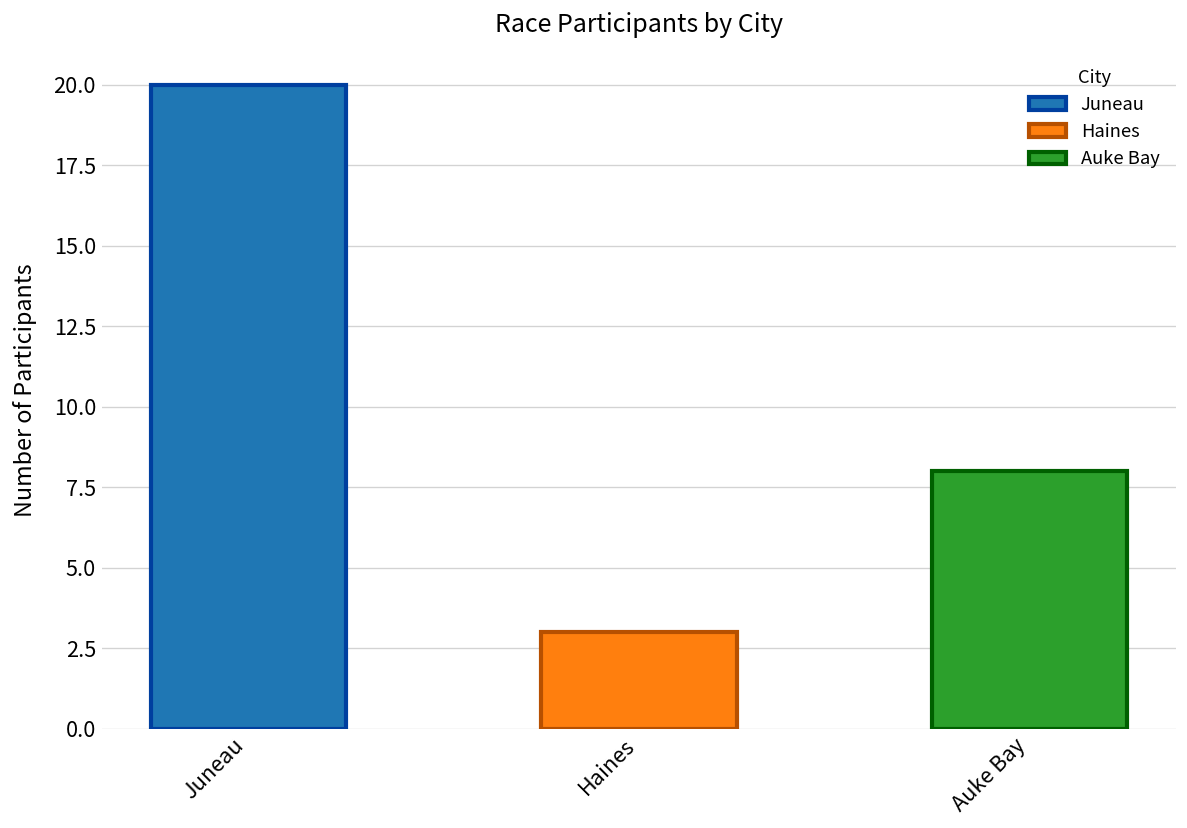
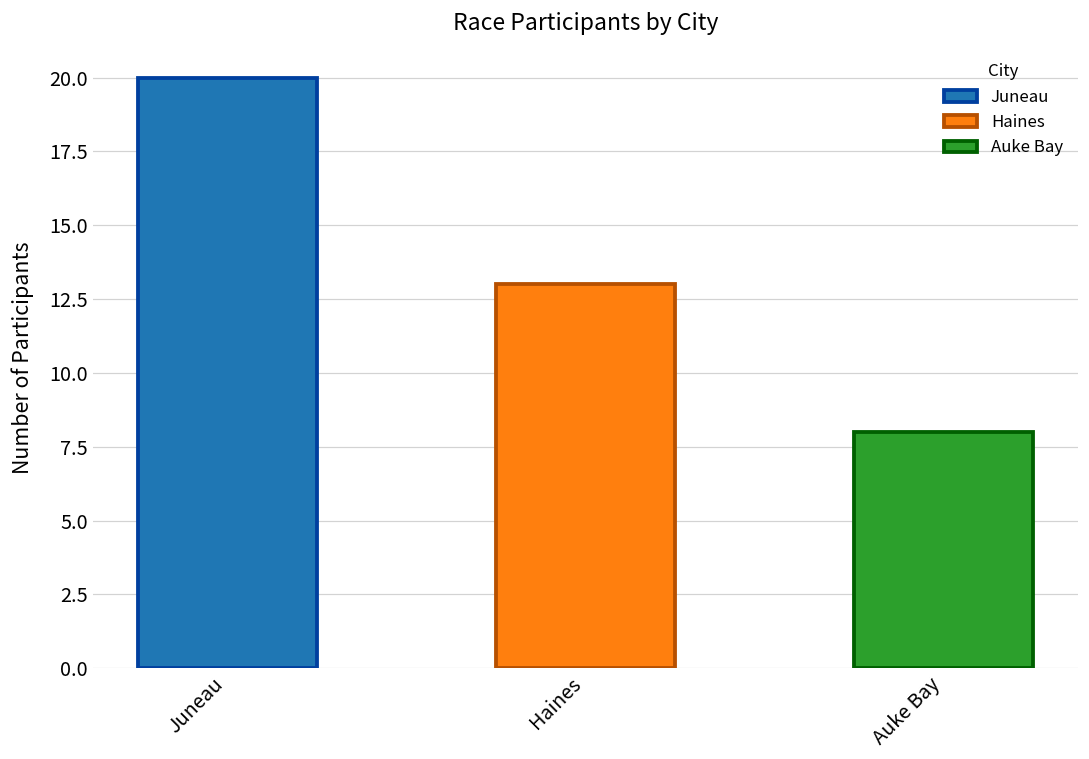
Haines: 3 -> 13
